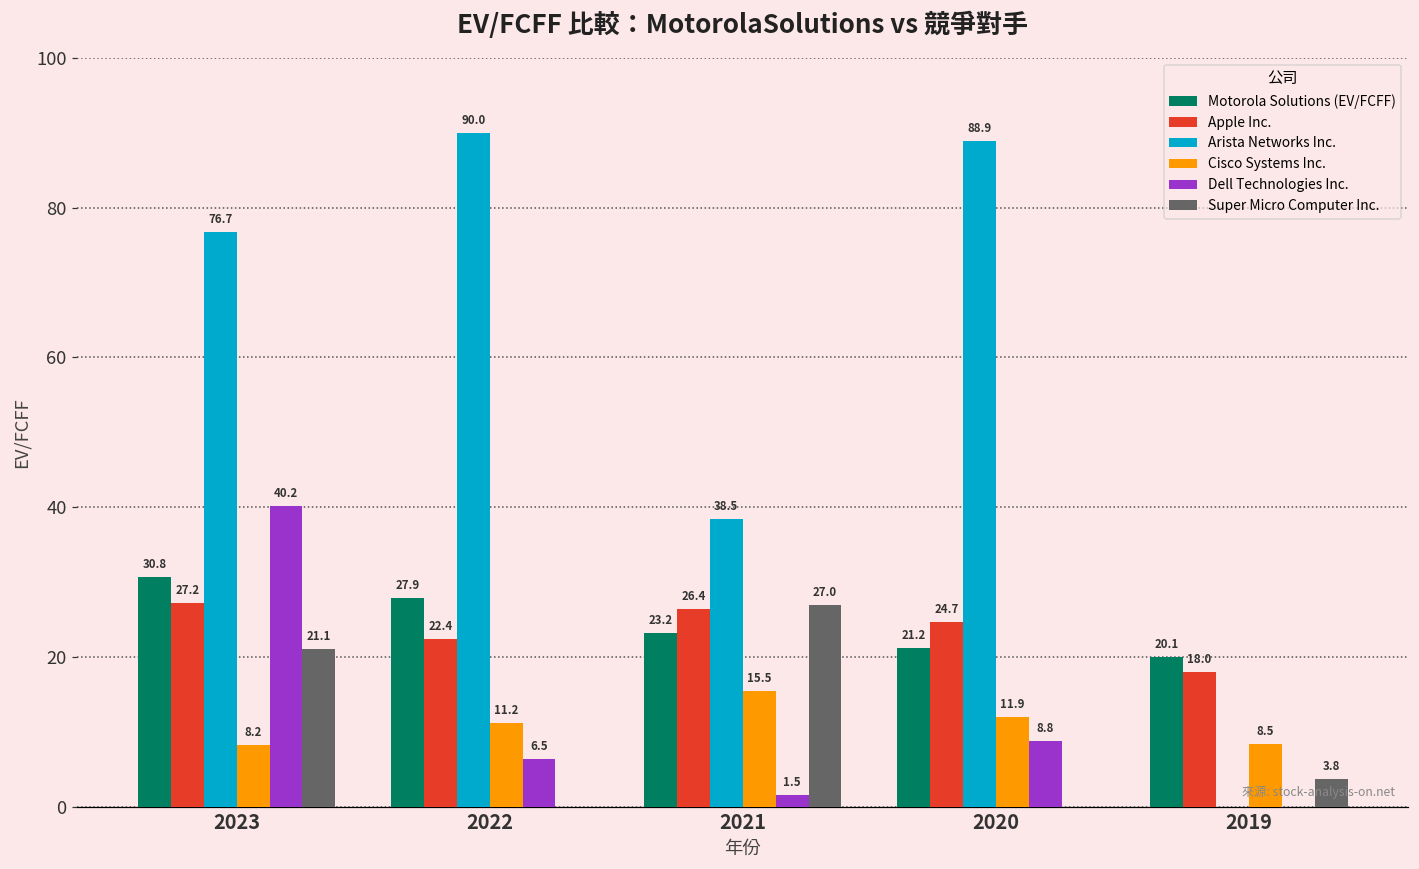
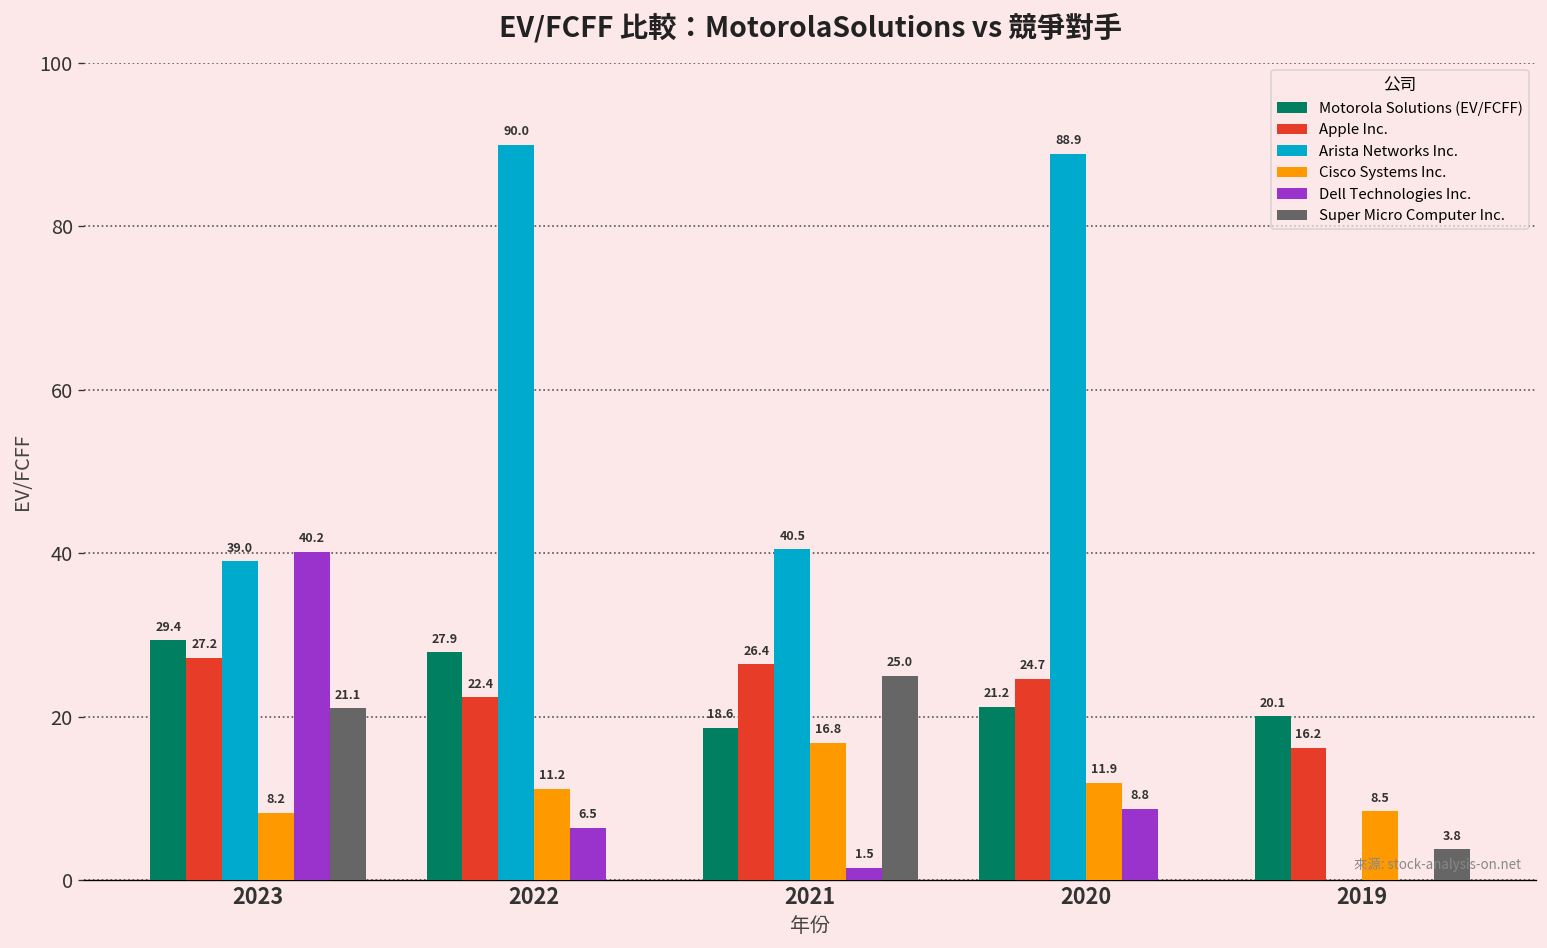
Motorola Solutions (EV/FCFF), 2023: 30.8 -> 29.4
Arista Networks Inc., 2023: 76.7 -> 39.0
Motorola Solutions (EV/FCFF), 2021: 23.2 -> 18.6
Arista Networks Inc., 2021: 38.5 -> 40.5
Cisco Systems Inc., 2021: 15.5 -> 16.8
Super Micro Computer Inc., 2021: 27.0 -> 25.0
Apple Inc., 2019: 18.0 -> 16.2
